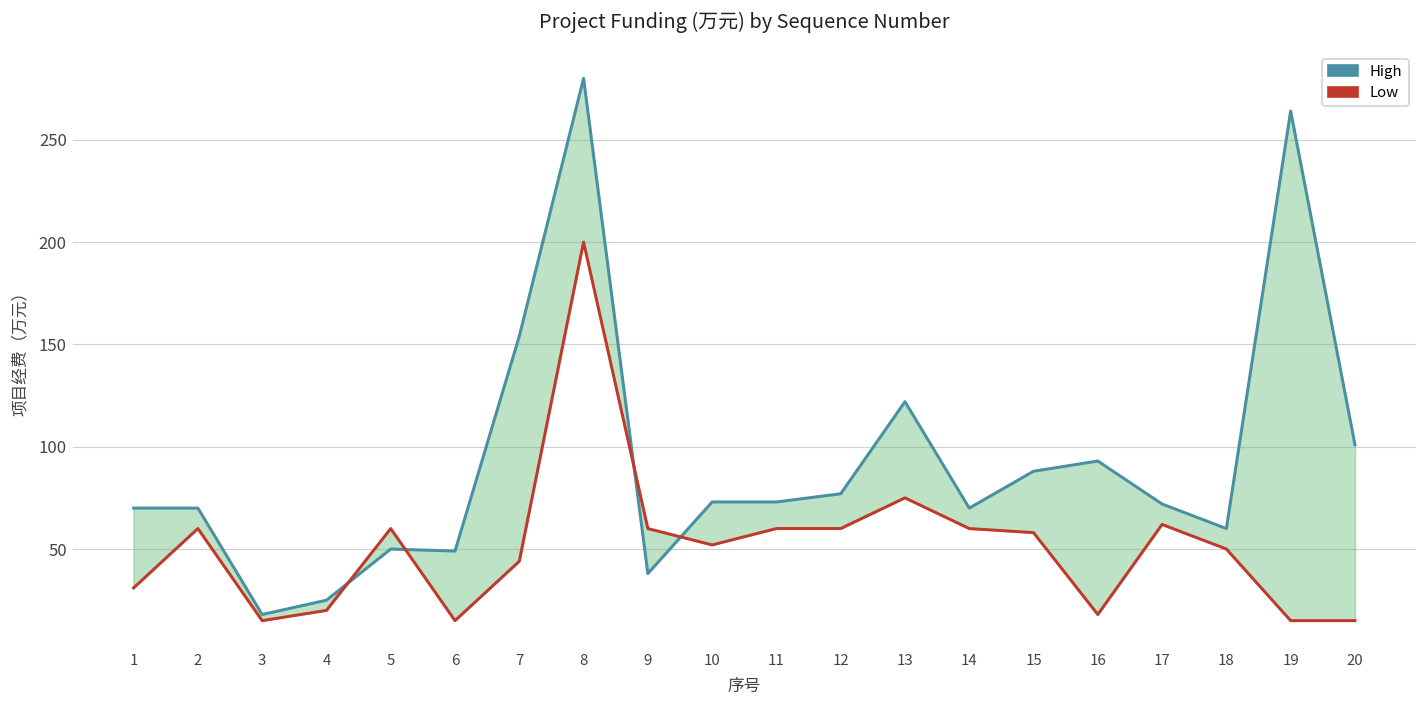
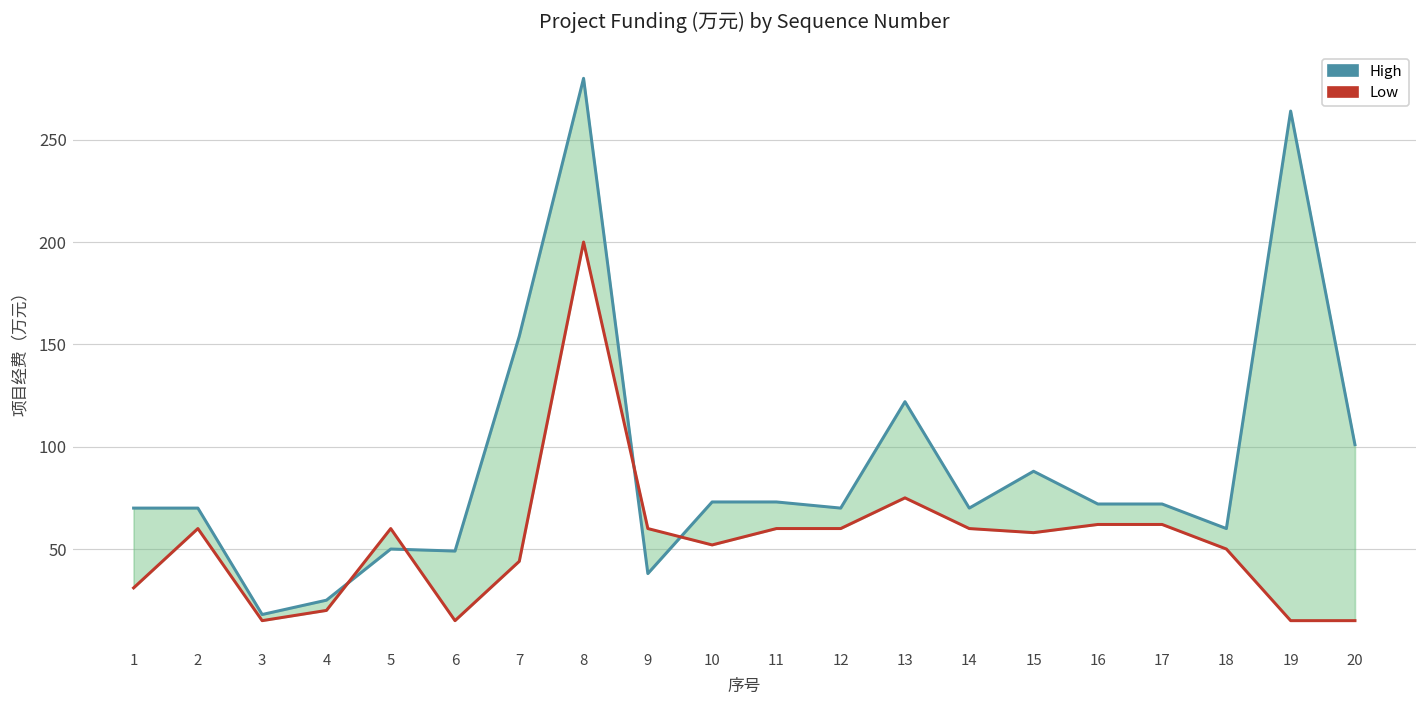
High, 12: 77 -> 70
High, 16: 93 -> 72
Low, 16: 18 -> 62
